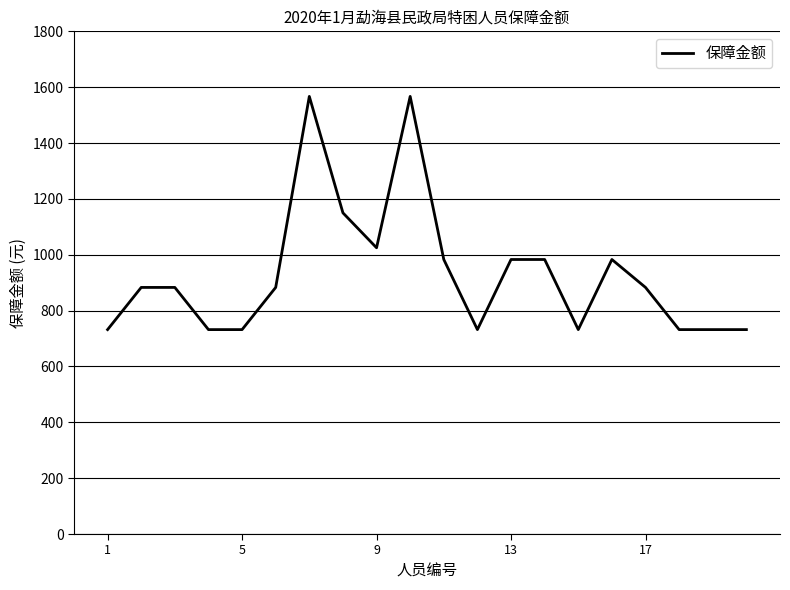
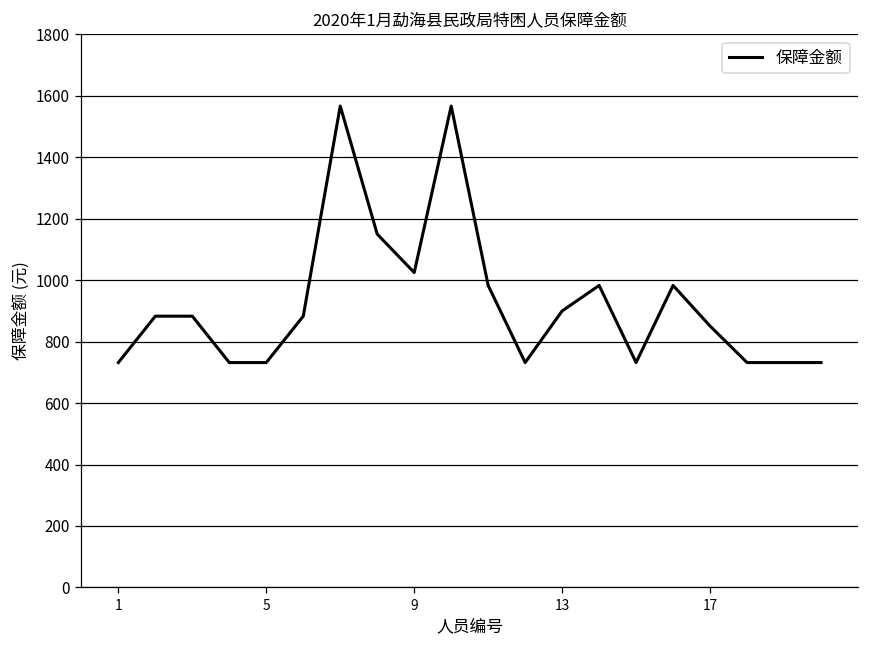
13: 980 -> 900
17: 880 -> 850
